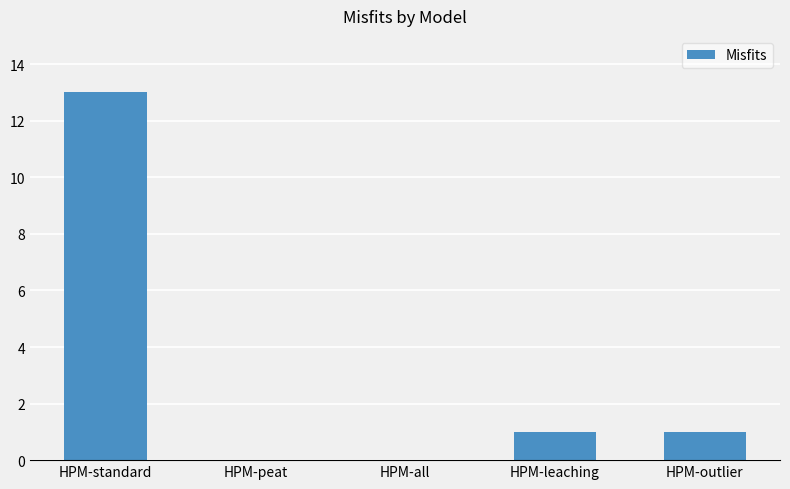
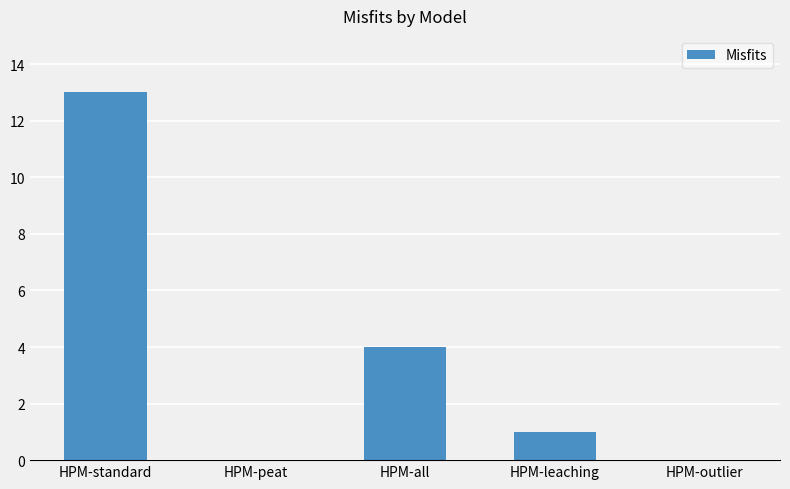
HPM-all: 0 -> 4
HPM-outlier: 1 -> 0
